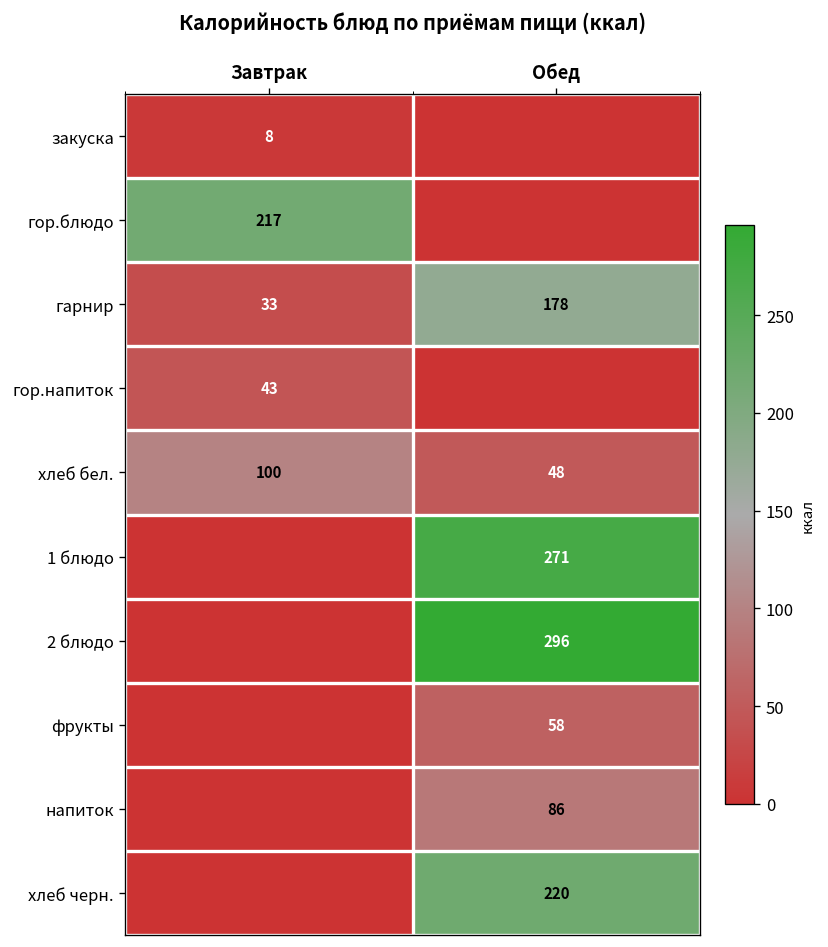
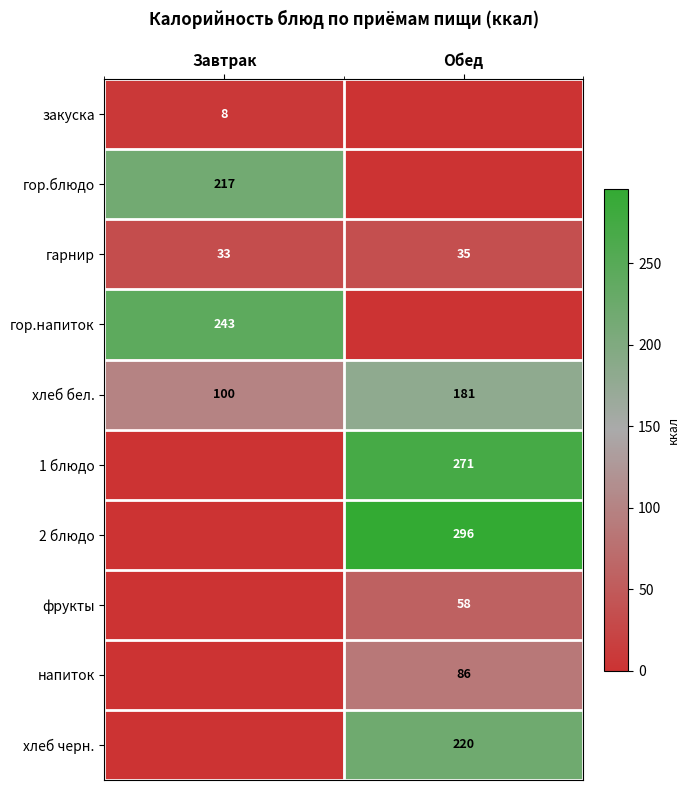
гарнир, Обед: 178 -> 35
гор.напиток, Завтрак: 43 -> 243
хлеб бел., Обед: 48 -> 181
